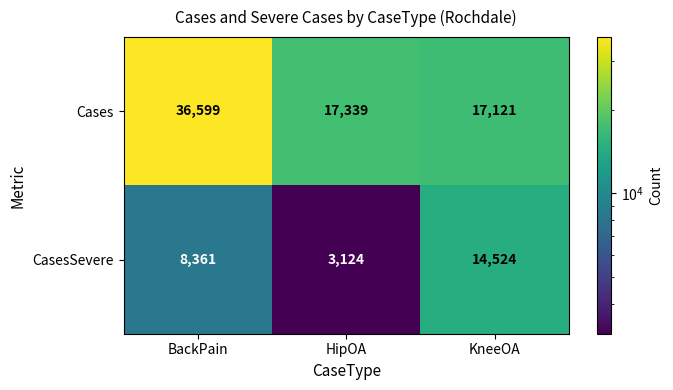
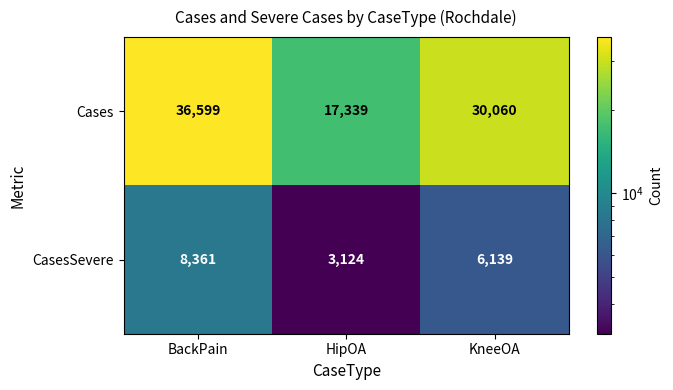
Cases, KneeOA: 17,121 -> 30,060
CasesSevere, KneeOA: 14,524 -> 6,139
